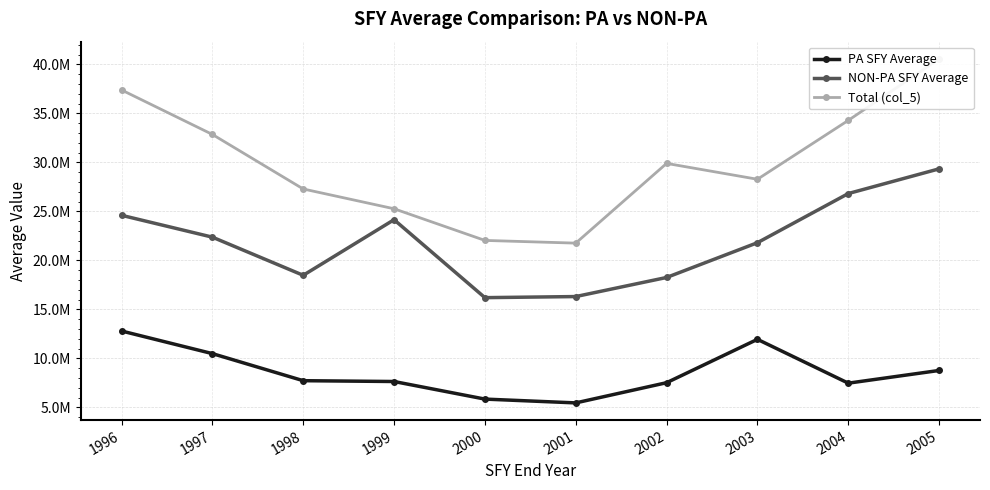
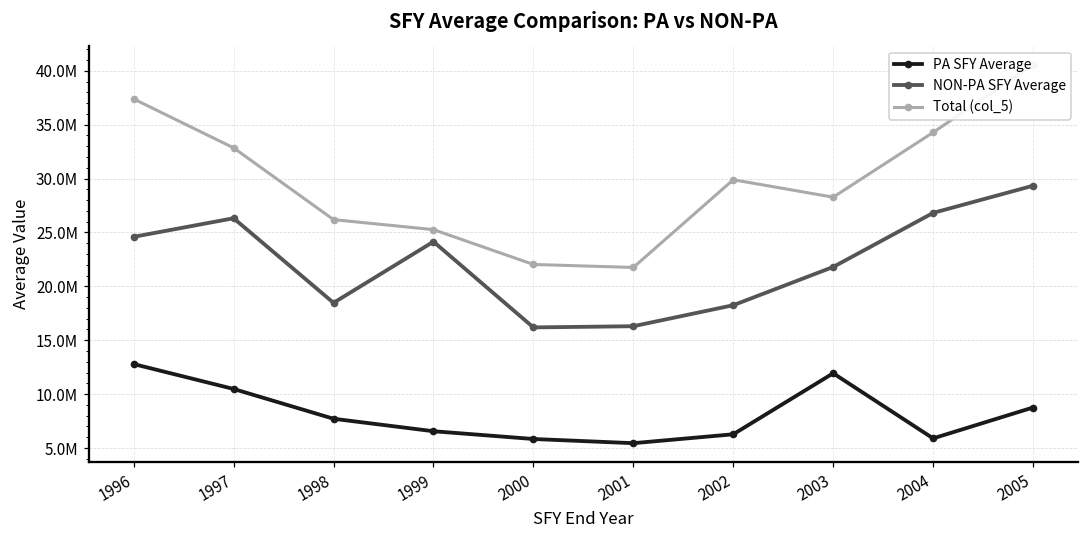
NON-PA SFY Average, 1997: 22000000 -> 26000000
Total (col_5), 1998: 27000000 -> 26000000
PA SFY Average, 1999: 8000000 -> 7000000
PA SFY Average, 2002: 8000000 -> 6000000
PA SFY Average, 2004: 7000000 -> 6000000
